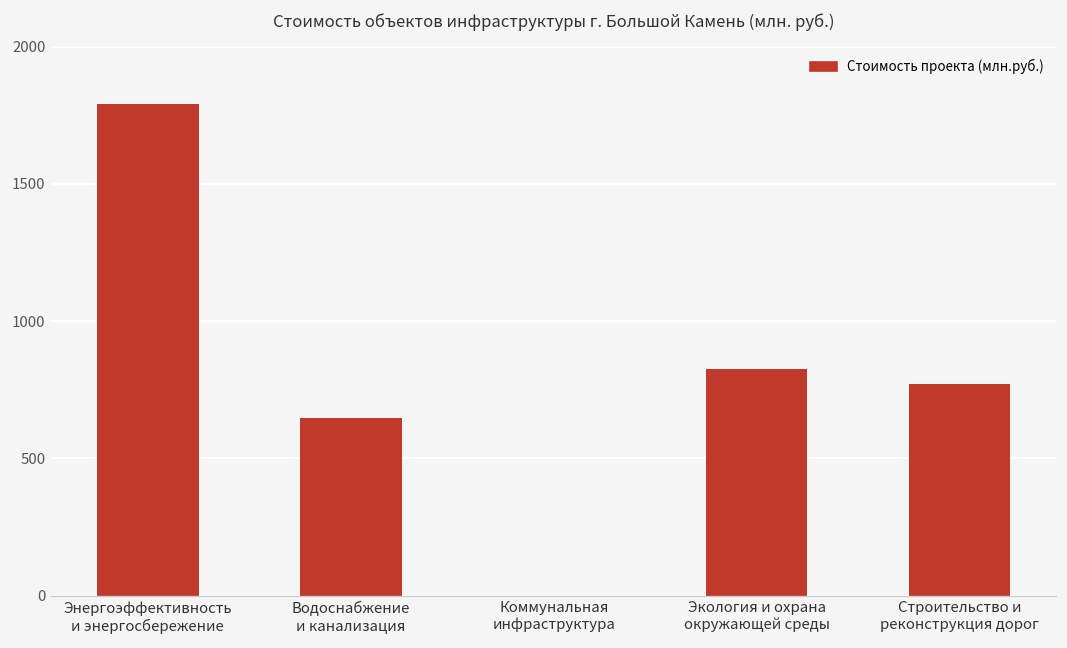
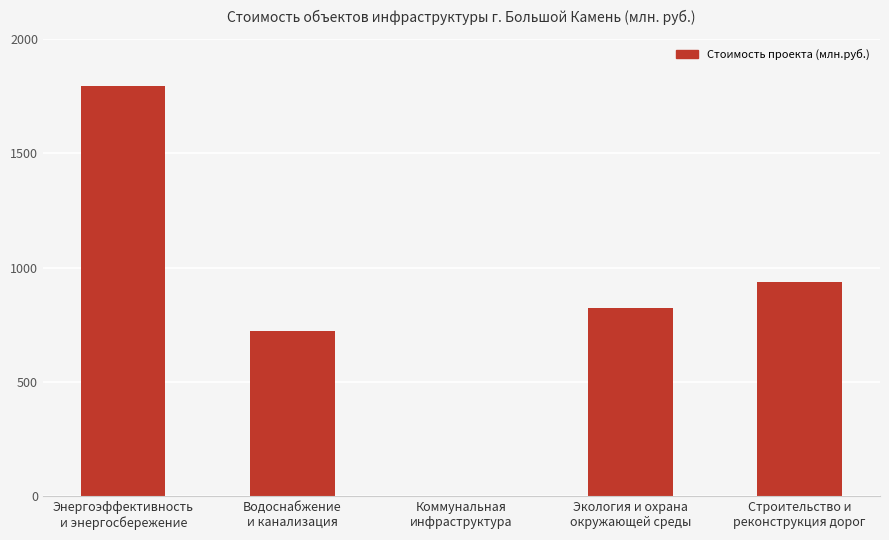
Водоснабжение и канализация: 650 -> 720
Строительство и реконструкция дорог: 770 -> 940
